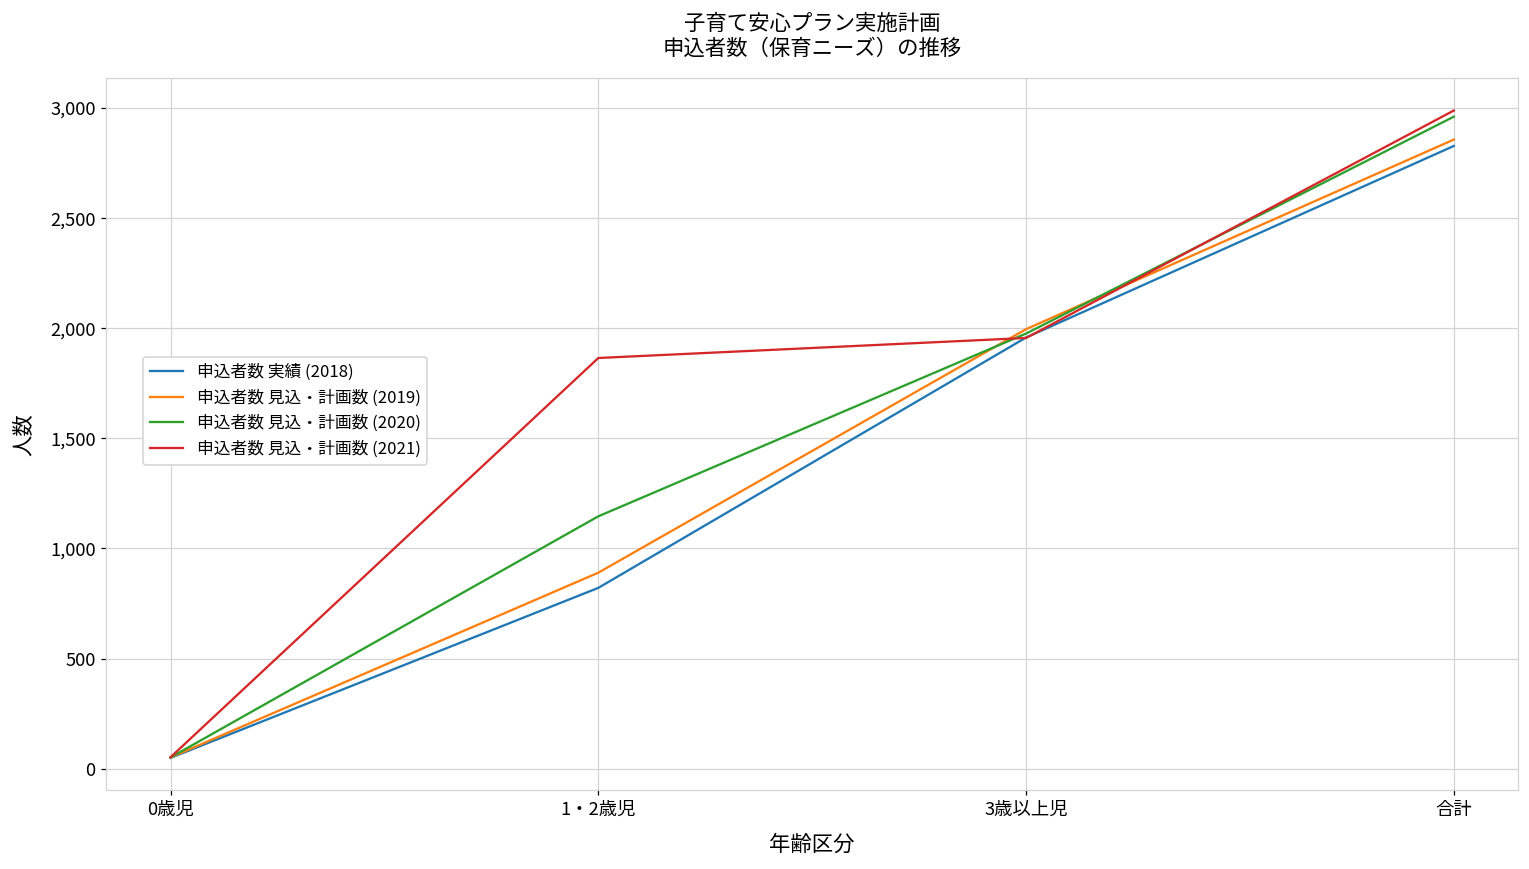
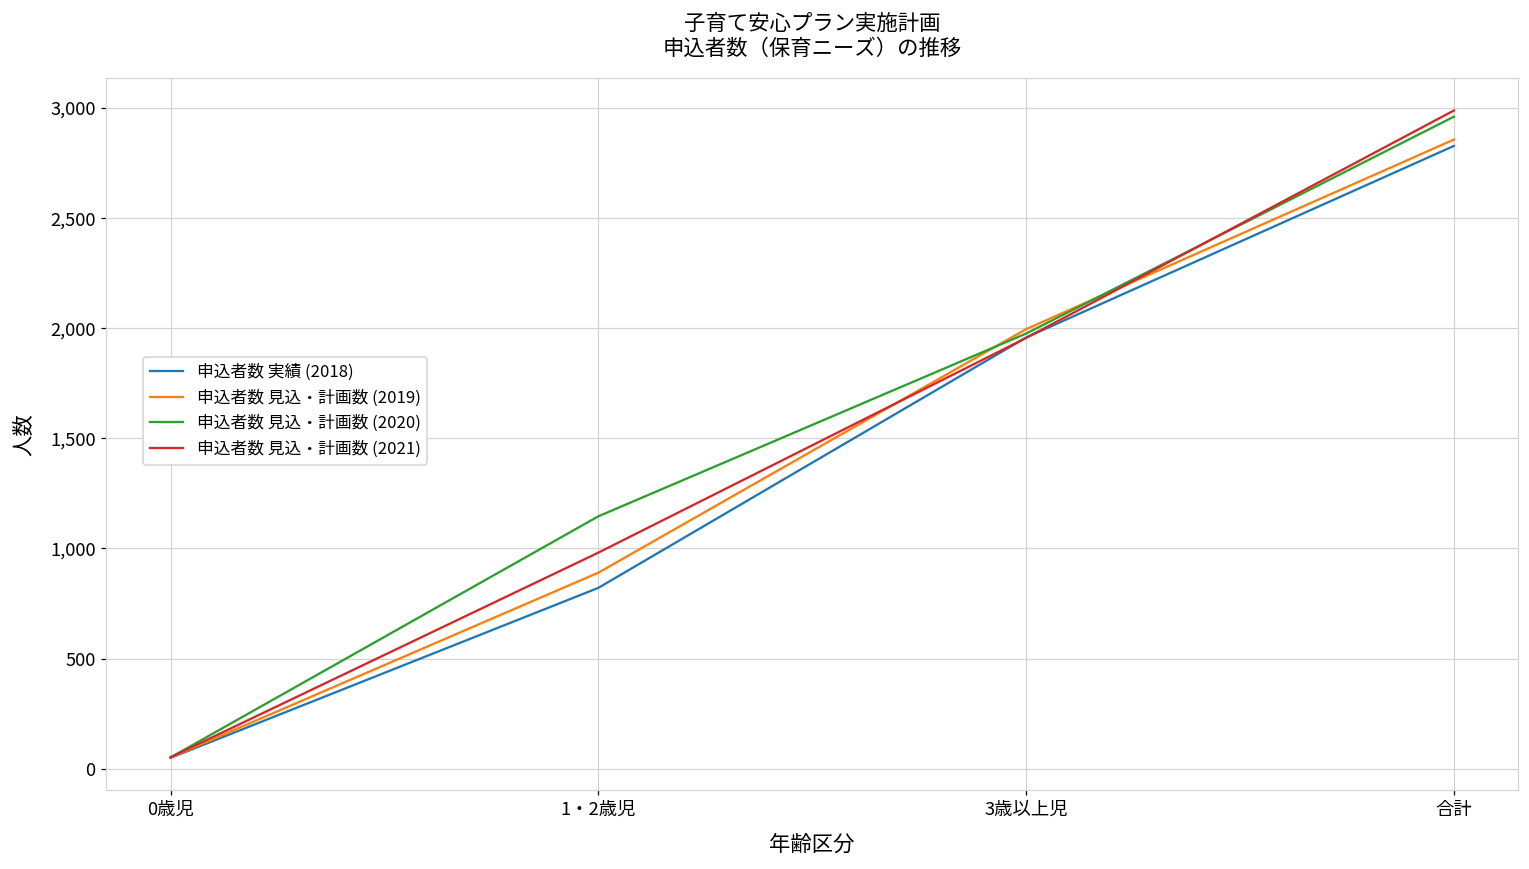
申込者数 見込・計画数 (2021), 1・2歳児: 1,870 -> 980
